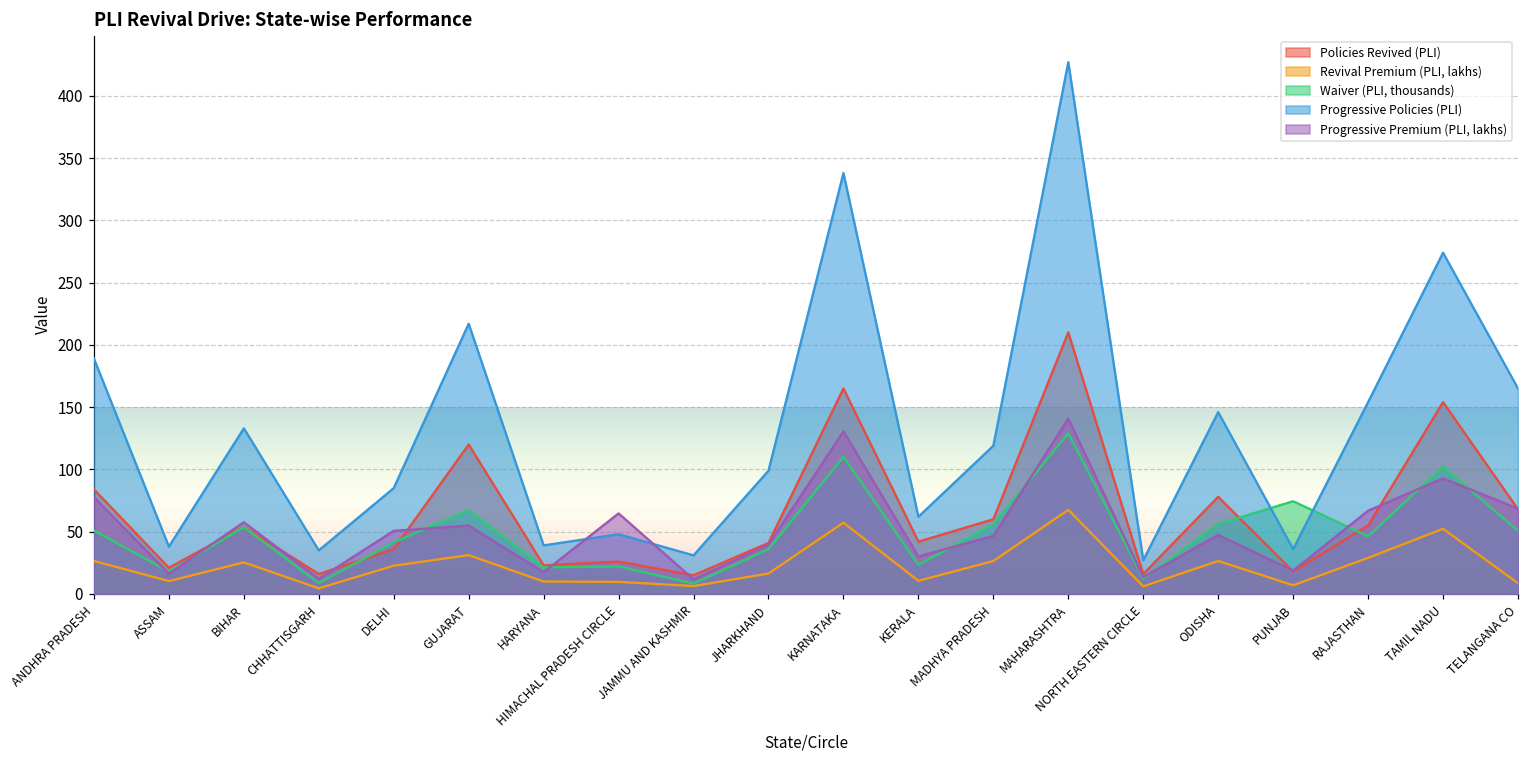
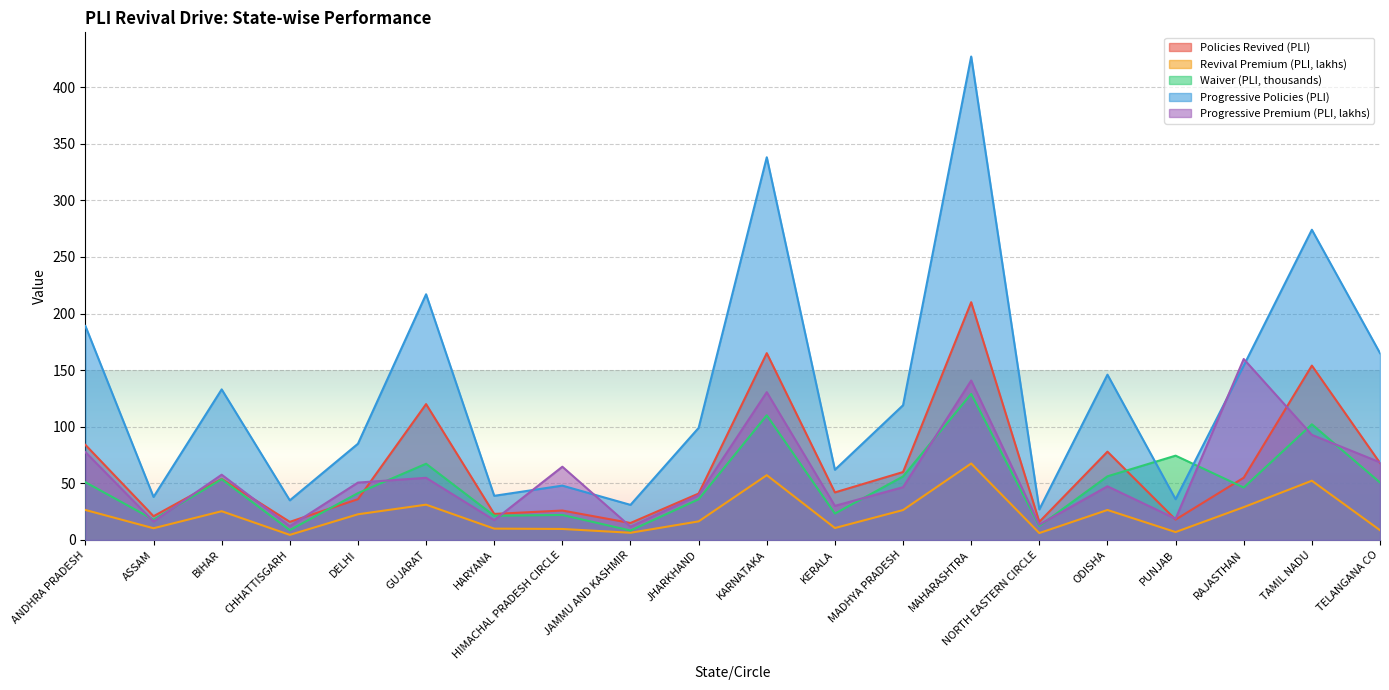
Progressive Premium (PLI, lakhs), RAJASTHAN: 67 -> 160
